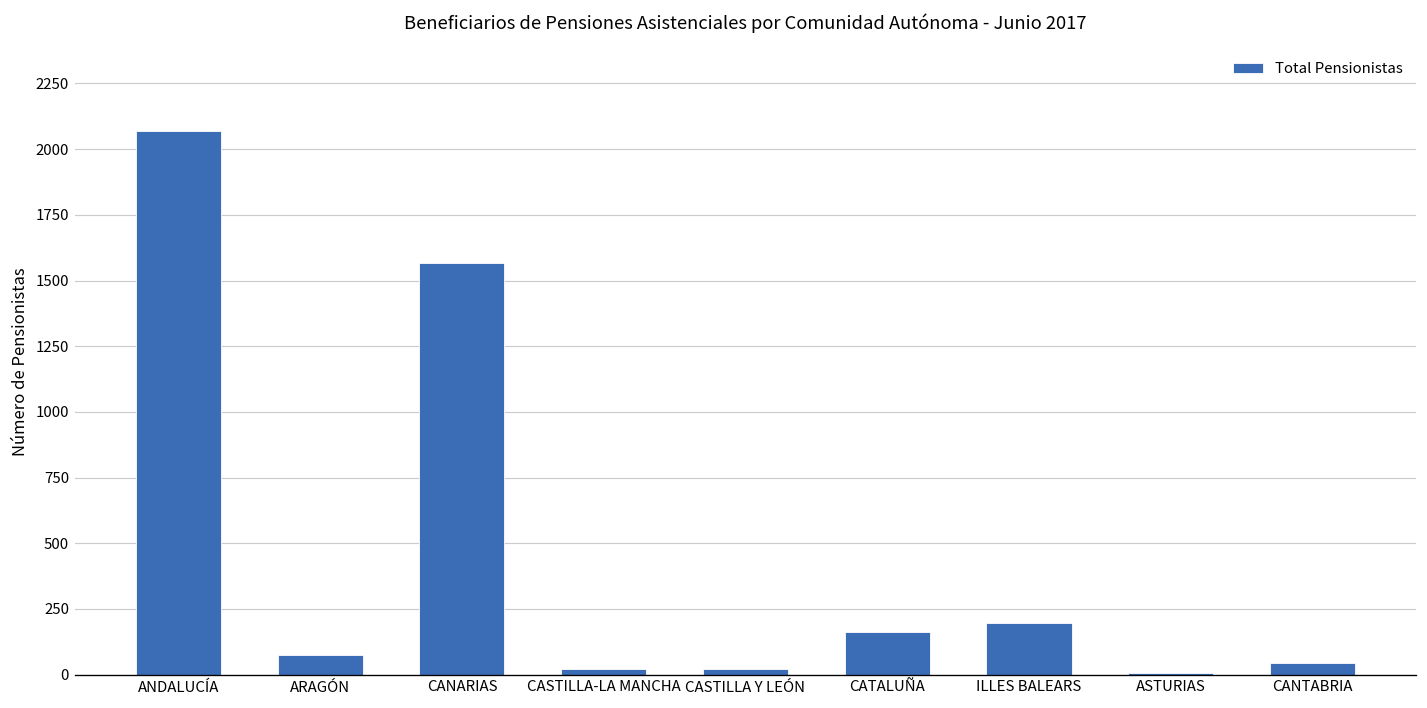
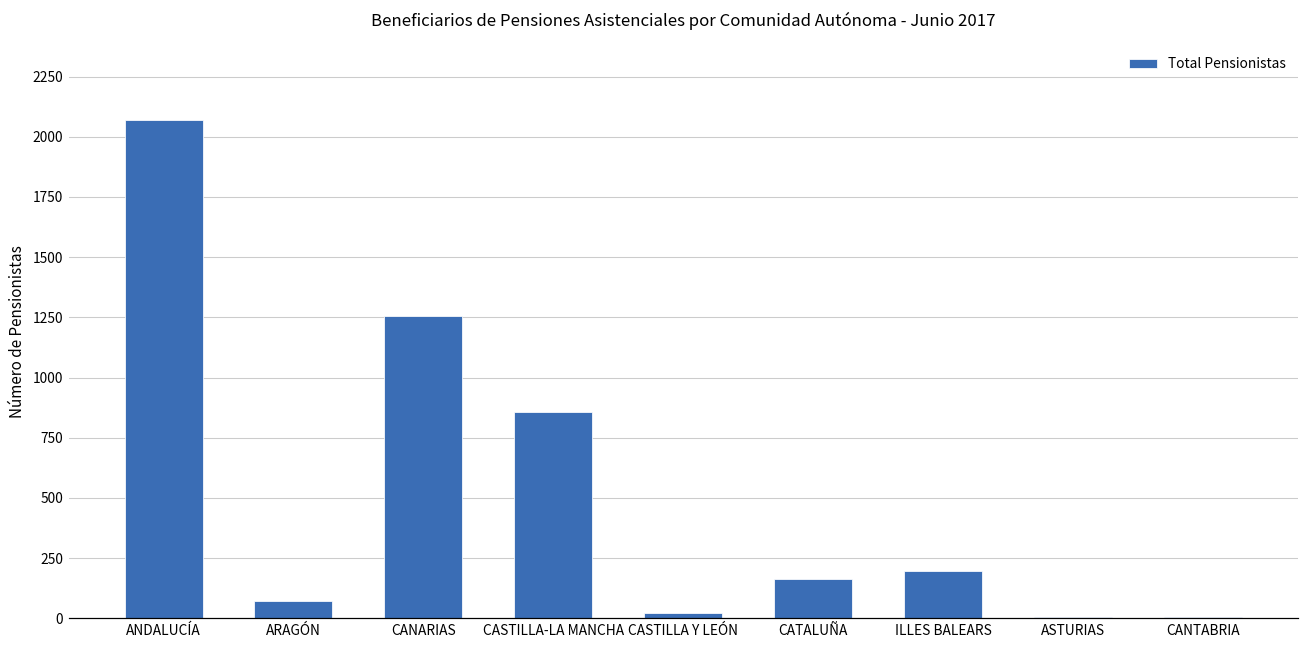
CANARIAS: 1570 -> 1260
CASTILLA-LA MANCHA: 20 -> 860
CANTABRIA: 40 -> 0
